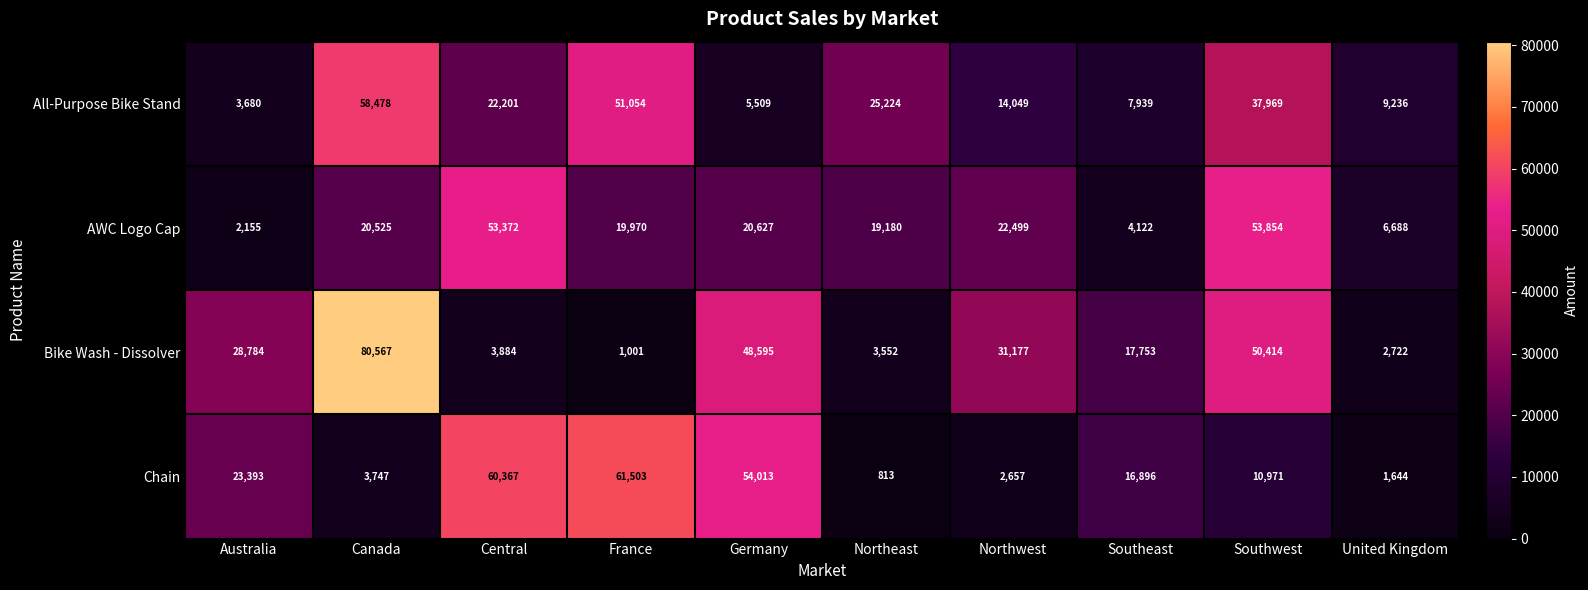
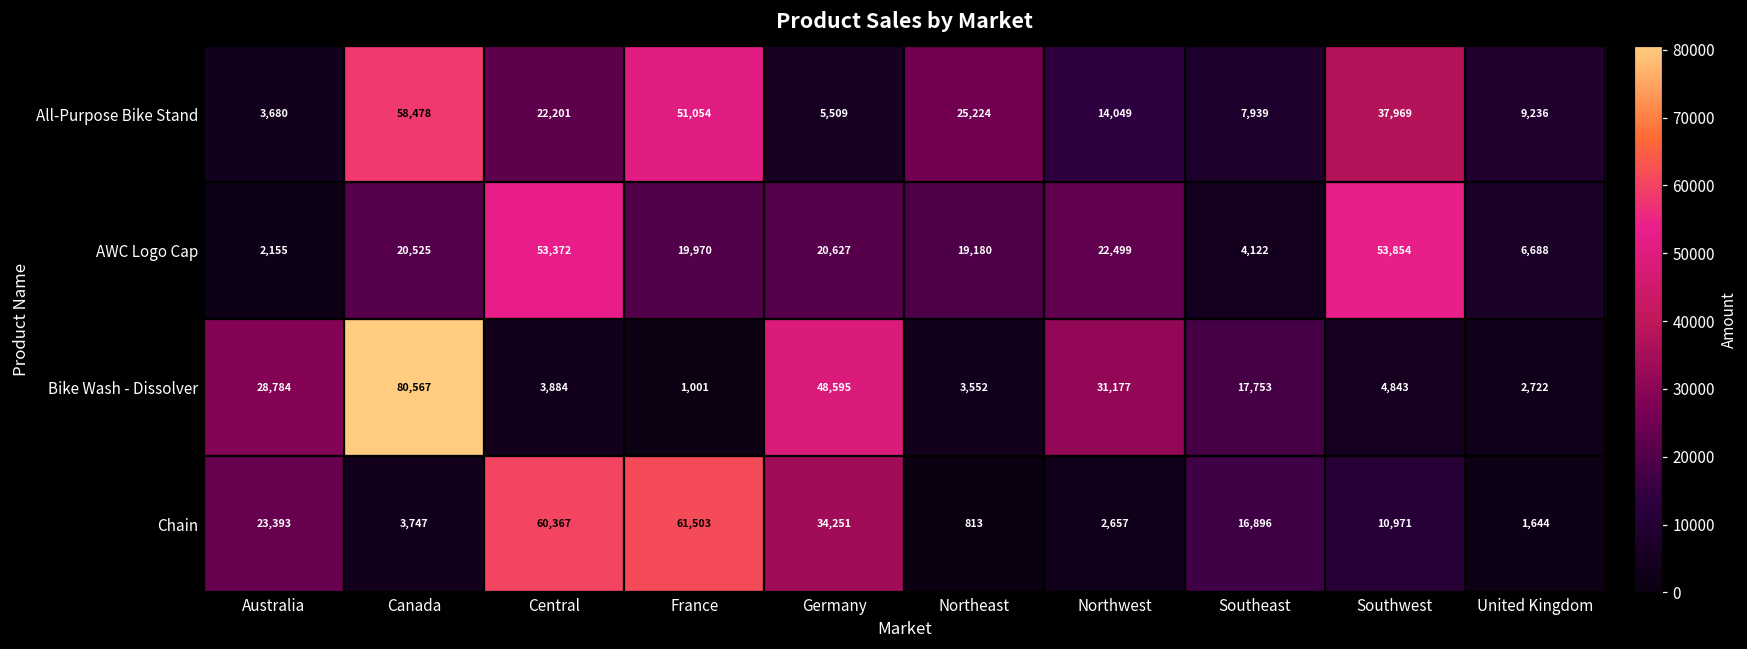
Bike Wash - Dissolver, Southwest: 50,414 -> 4,843
Chain, Germany: 54,013 -> 34,251
